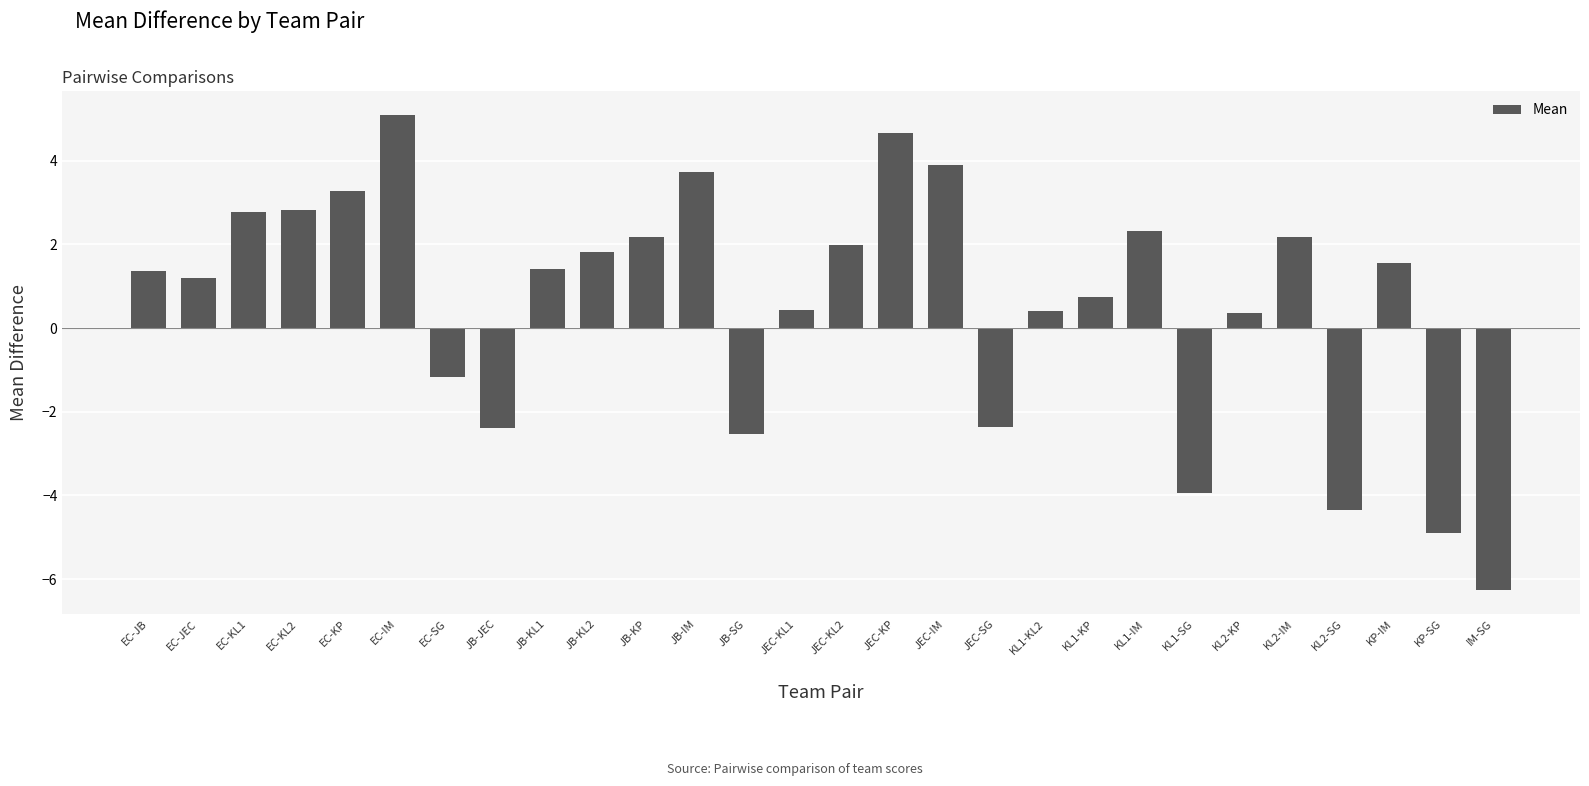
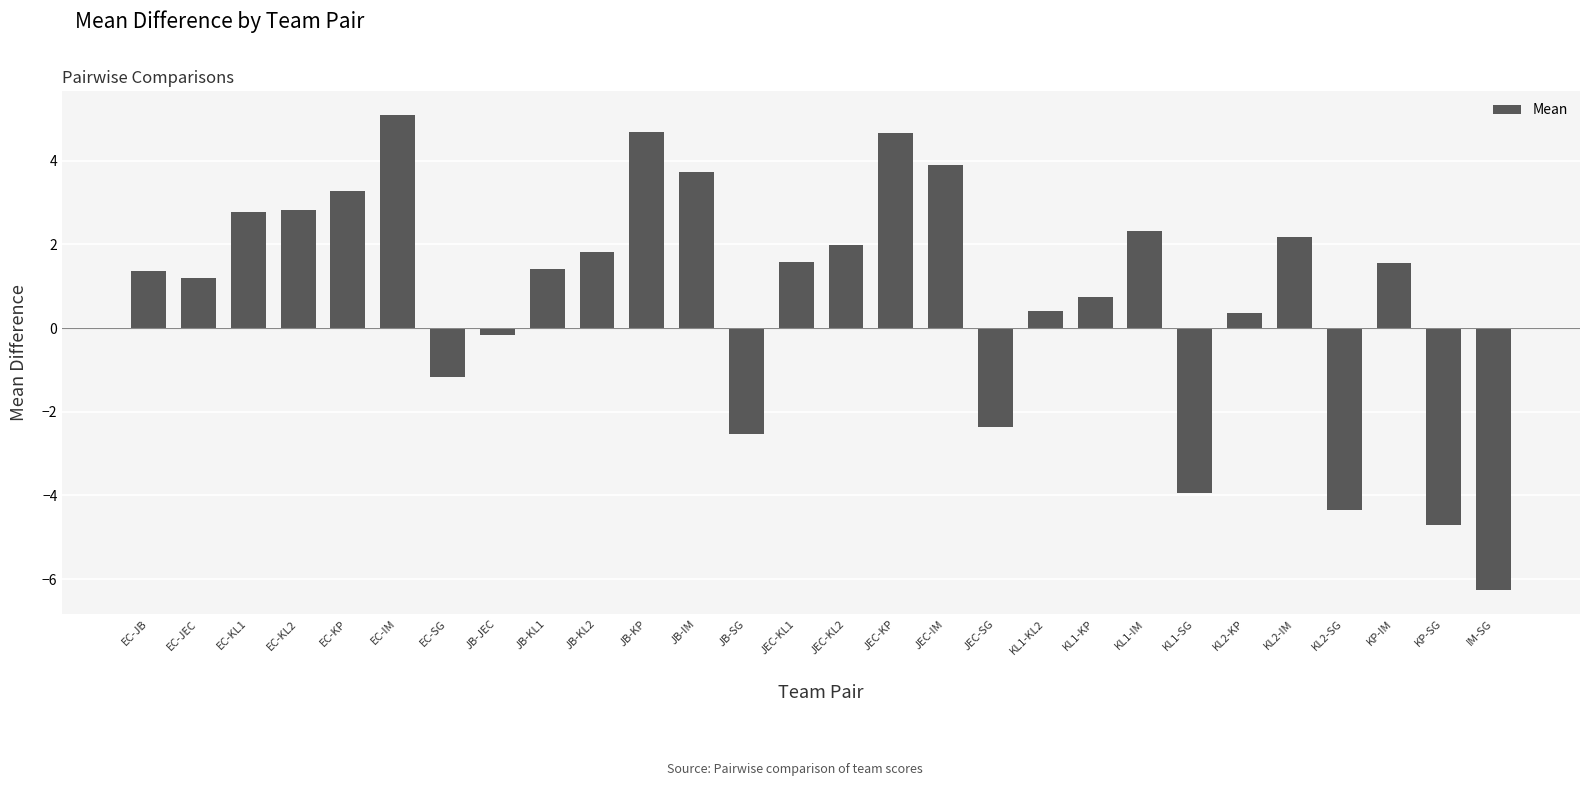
JB-JEC: -2.4 -> -0.2
JB-KP: 2.2 -> 4.7
JEC-KL1: 0.4 -> 1.6
KP-SG: -4.9 -> -4.7
